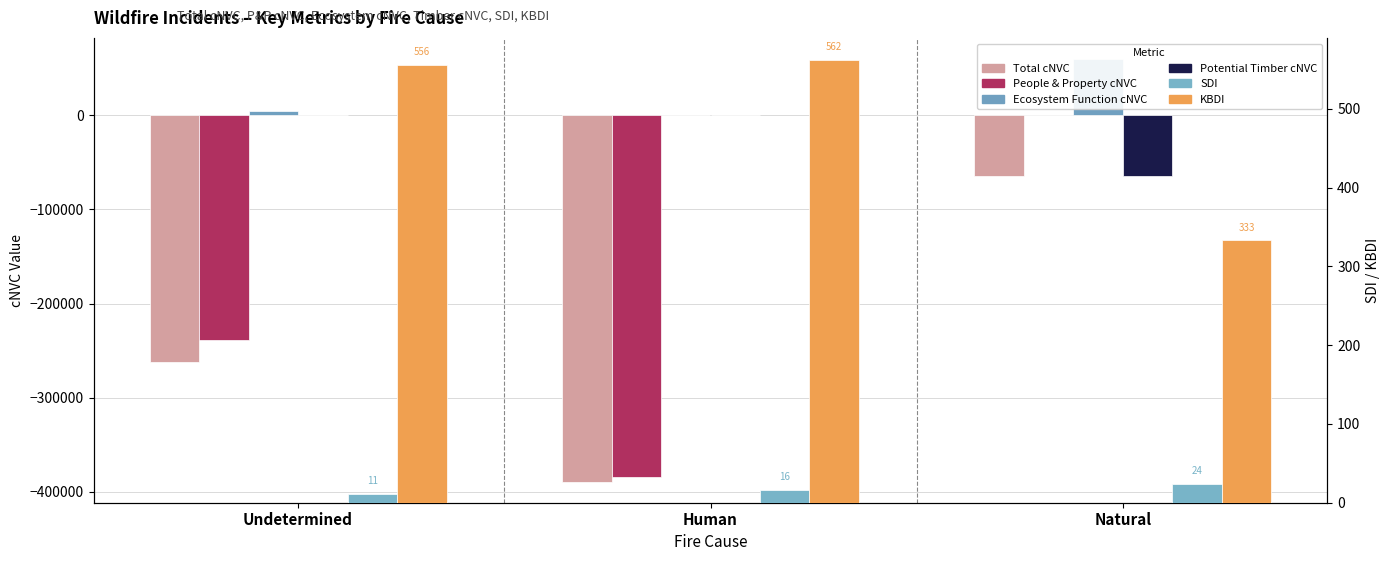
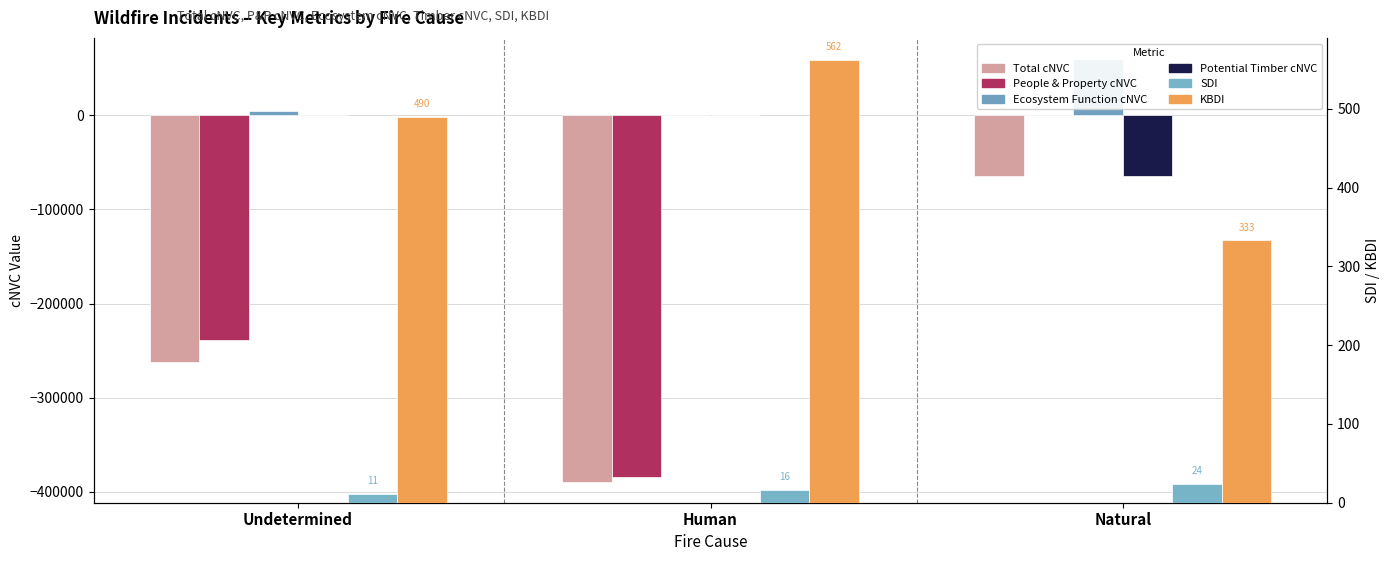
KBDI, Undetermined: 556 -> 490
